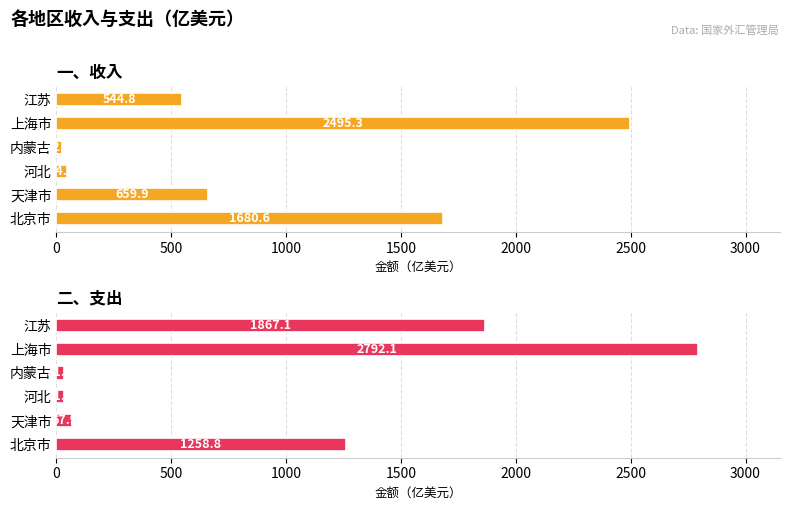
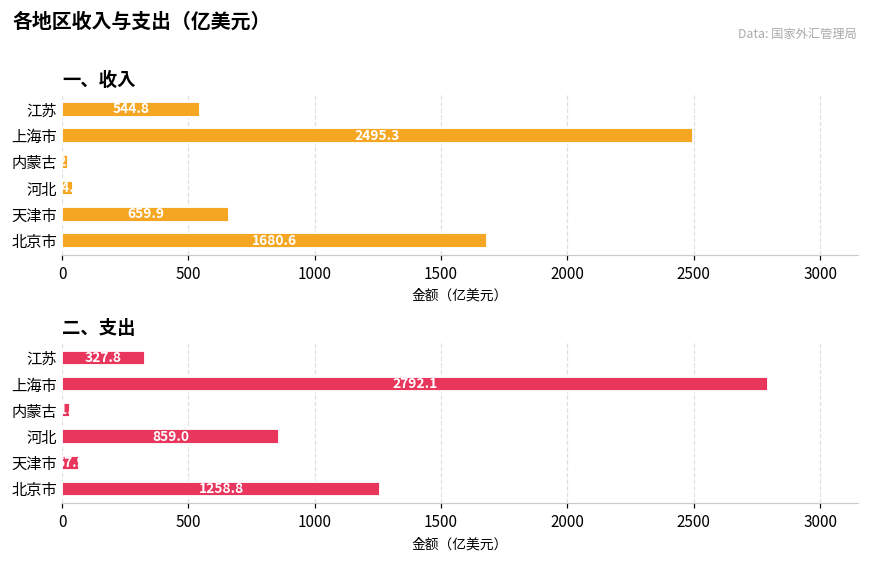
二、支出, 江苏: 1867.1 -> 327.8
二、支出, 河北: 30 -> 860
